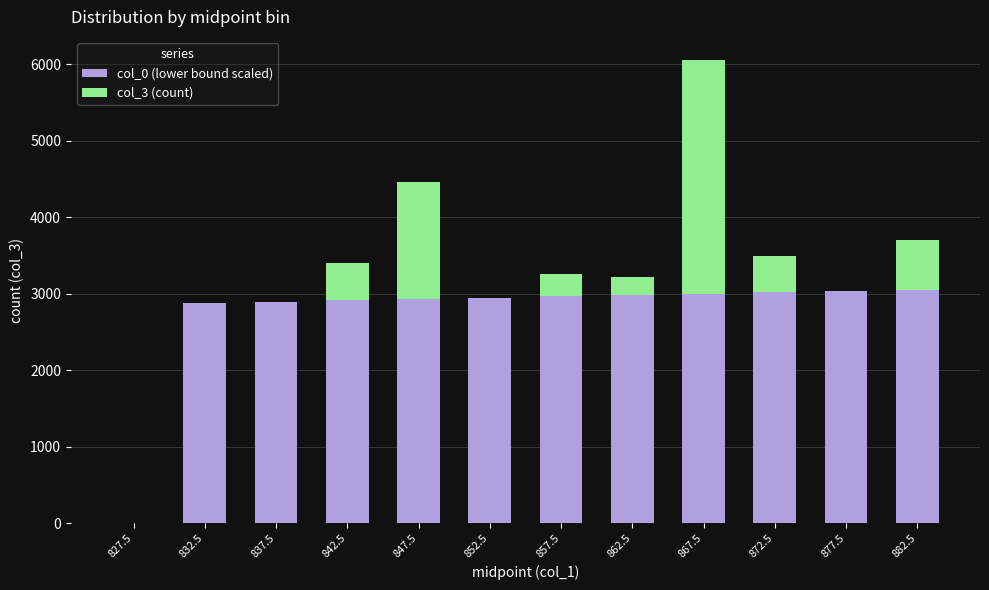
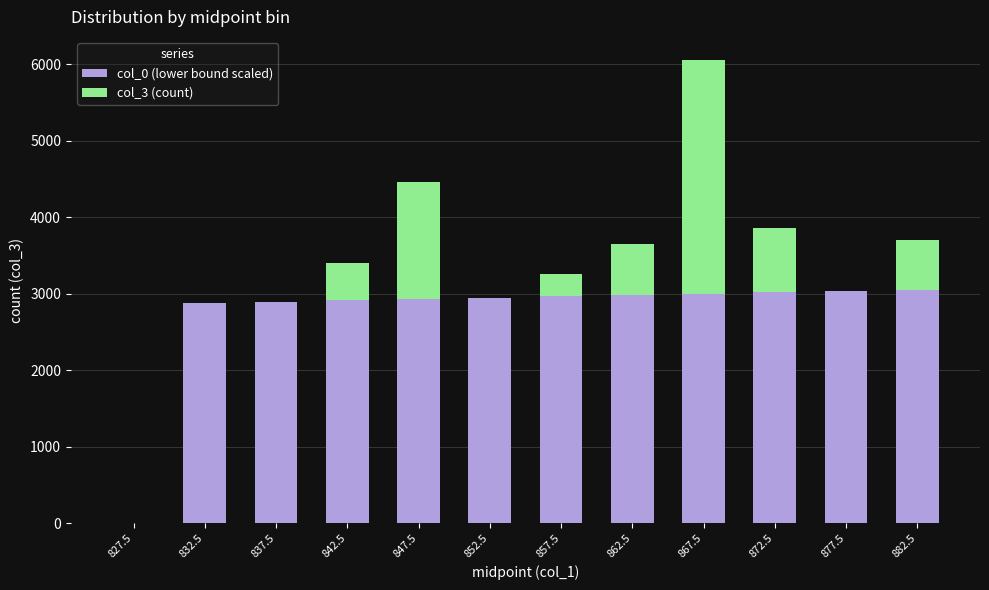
col_3 (count), 862.5: 200 -> 700
col_3 (count), 872.5: 500 -> 800
